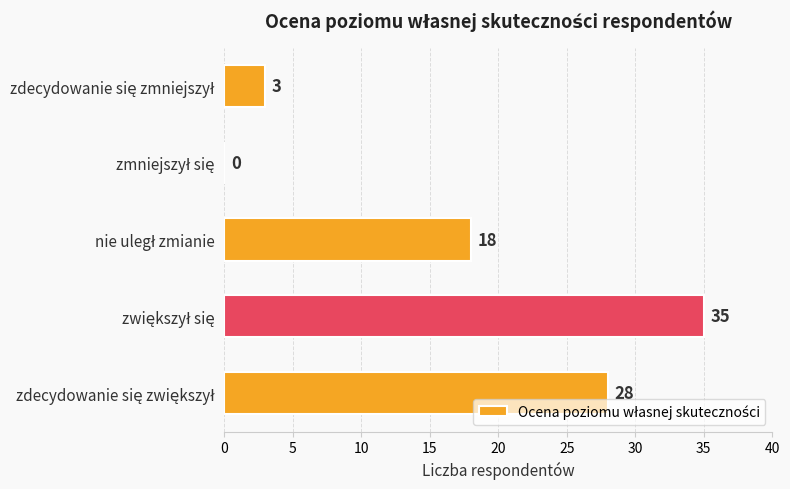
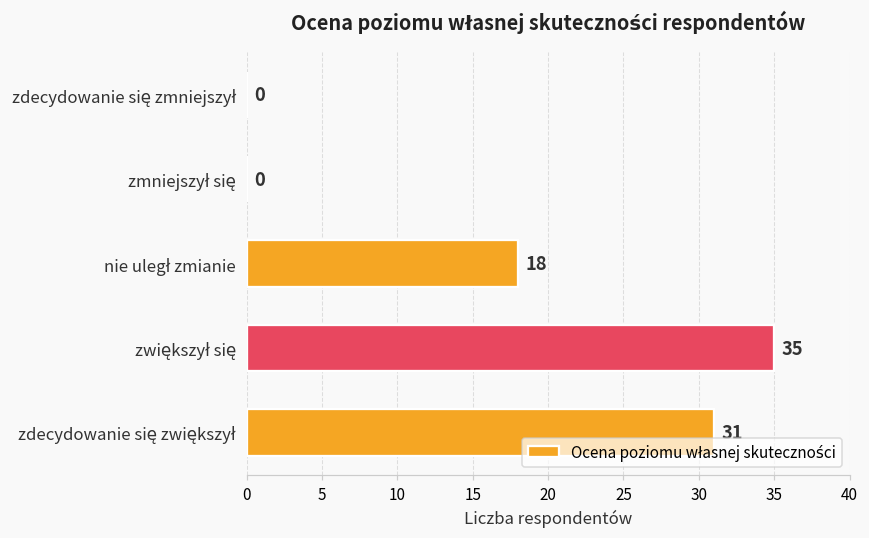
zdecydowanie się zmniejszył: 3 -> 0
zdecydowanie się zwiększył: 28 -> 31
